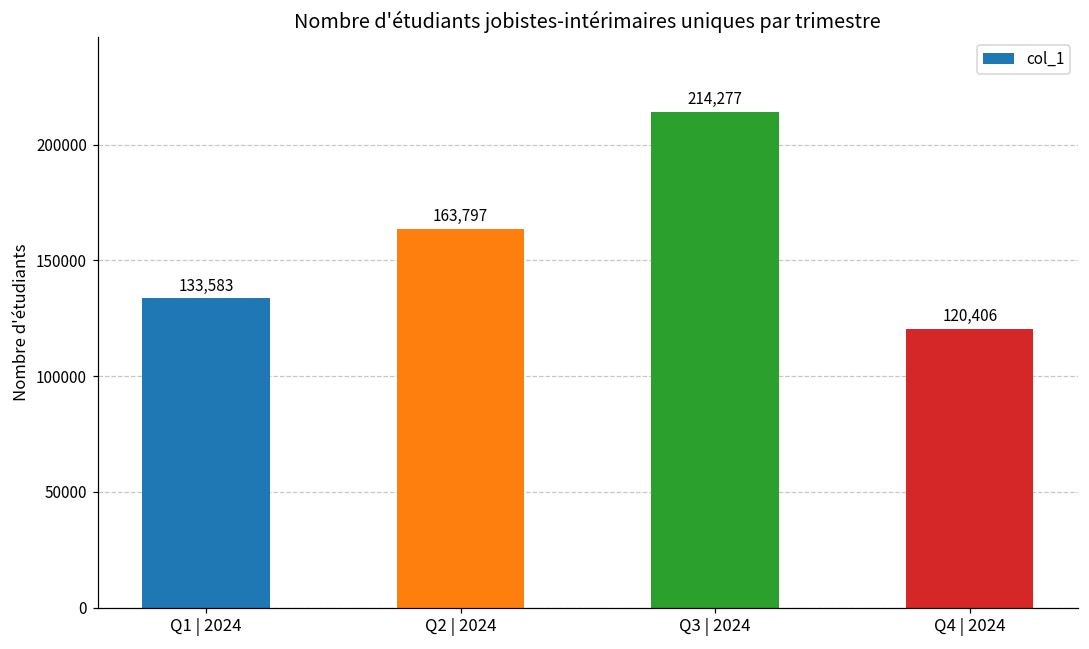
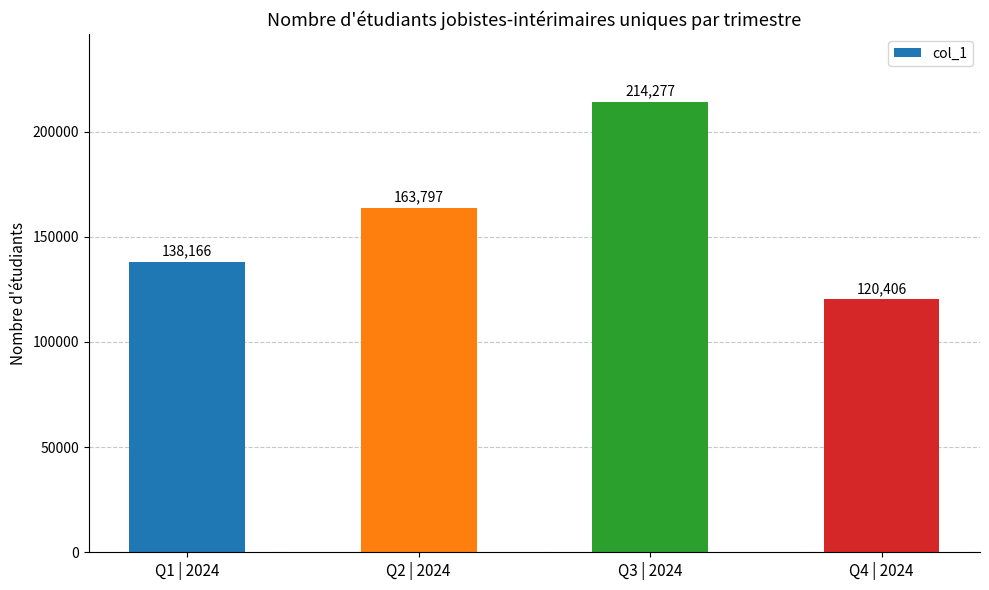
Q1 | 2024: 133,583 -> 138,166
